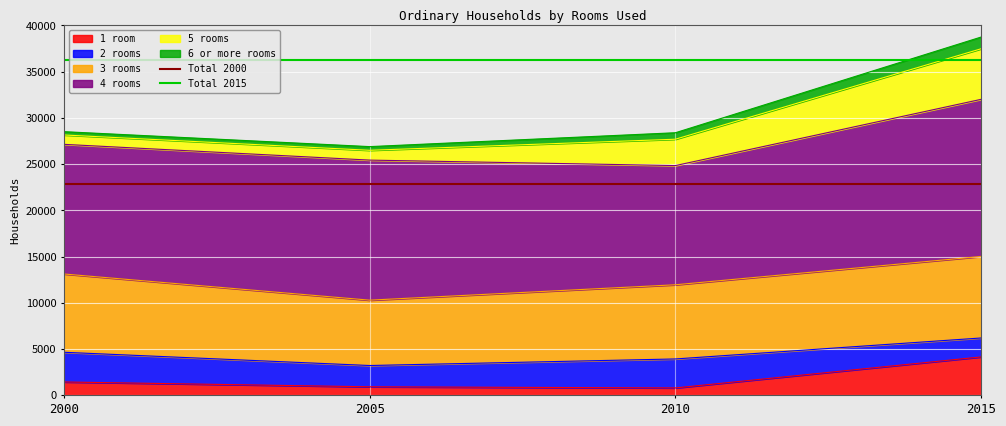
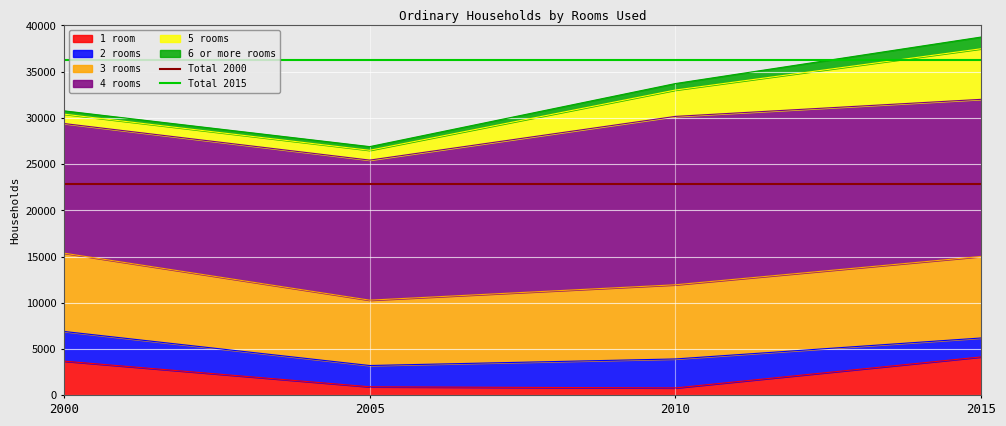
1 room, 2000: 1000 -> 4000
4 rooms, 2010: 13000 -> 18000
